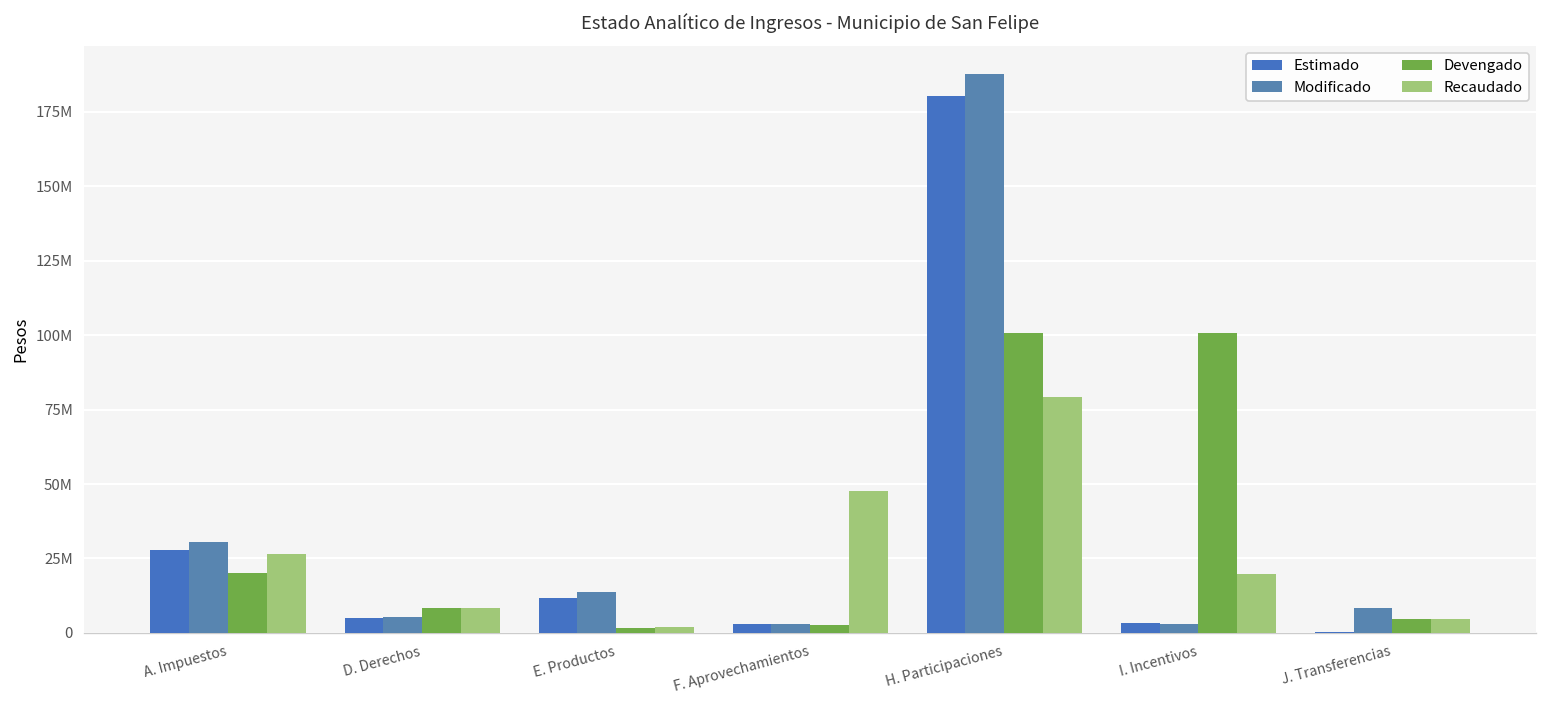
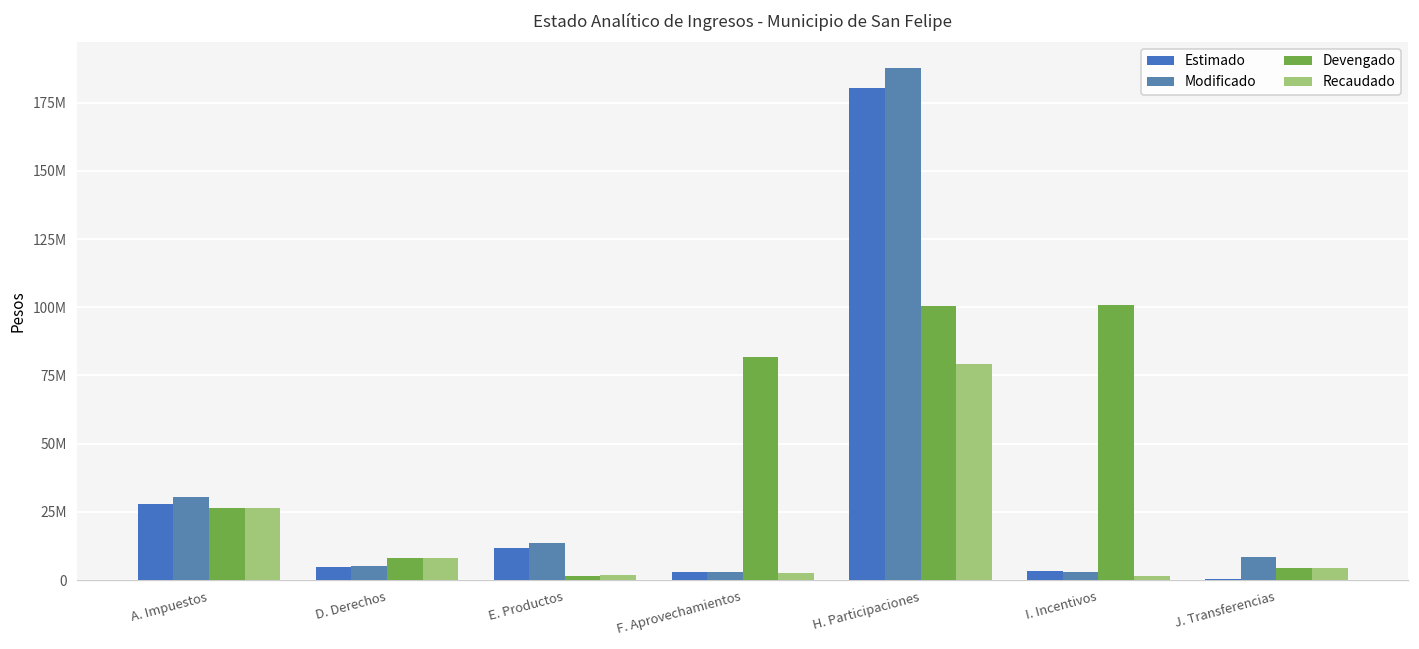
Devengado, A. Impuestos: 20000000 -> 26000000
Devengado, F. Aprovechamientos: 3000000 -> 82000000
Recaudado, F. Aprovechamientos: 48000000 -> 3000000
Recaudado, I. Incentivos: 20000000 -> 2000000
